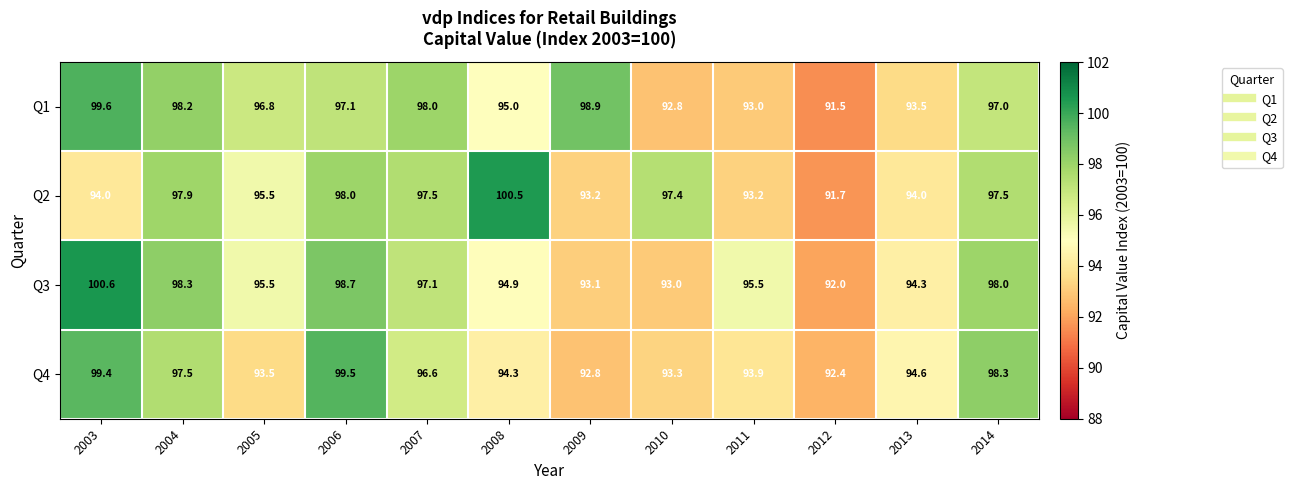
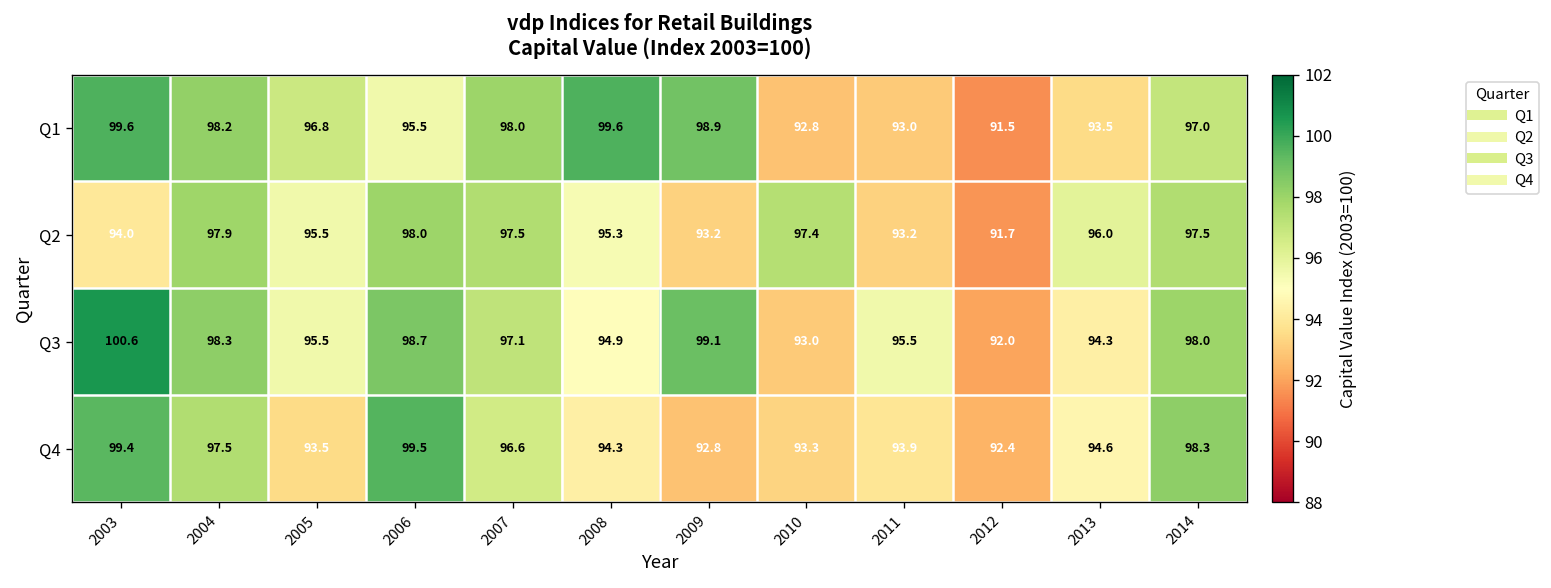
Q1, 2006: 97.1 -> 95.5
Q1, 2008: 95.0 -> 99.6
Q2, 2008: 100.5 -> 95.3
Q2, 2013: 94.0 -> 96.0
Q3, 2009: 93.1 -> 99.1
